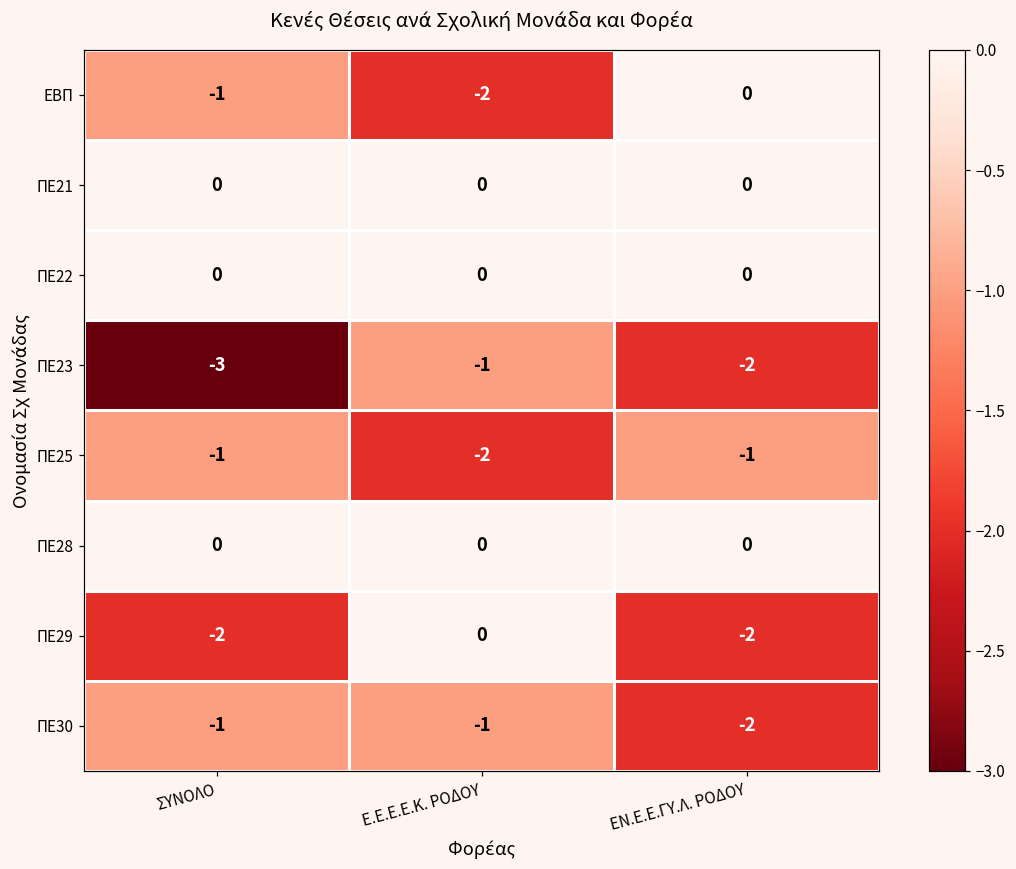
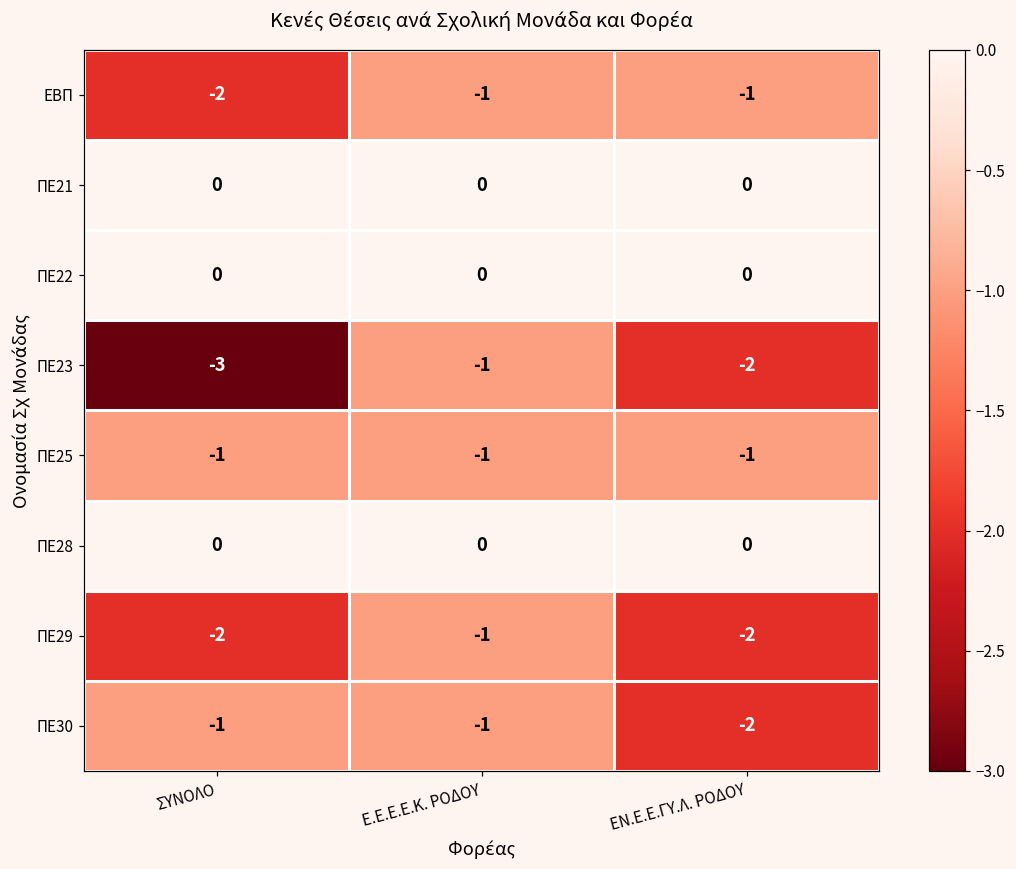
ΕΒΠ, ΣΥΝΟΛΟ: -1 -> -2
ΕΒΠ, Ε.Ε.Ε.Ε.Κ. ΡΟΔΟΥ: -2 -> -1
ΕΒΠ, ΕΝ.Ε.Ε.ΓΥ.Λ. ΡΟΔΟΥ: 0 -> -1
ΠΕ25, Ε.Ε.Ε.Ε.Κ. ΡΟΔΟΥ: -2 -> -1
ΠΕ29, Ε.Ε.Ε.Ε.Κ. ΡΟΔΟΥ: 0 -> -1
